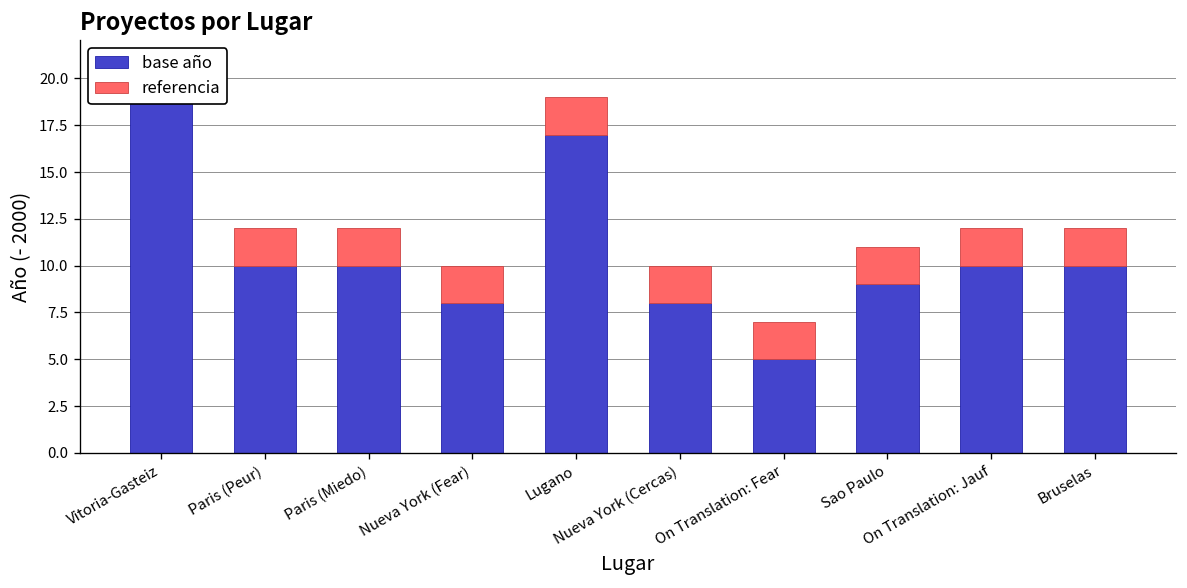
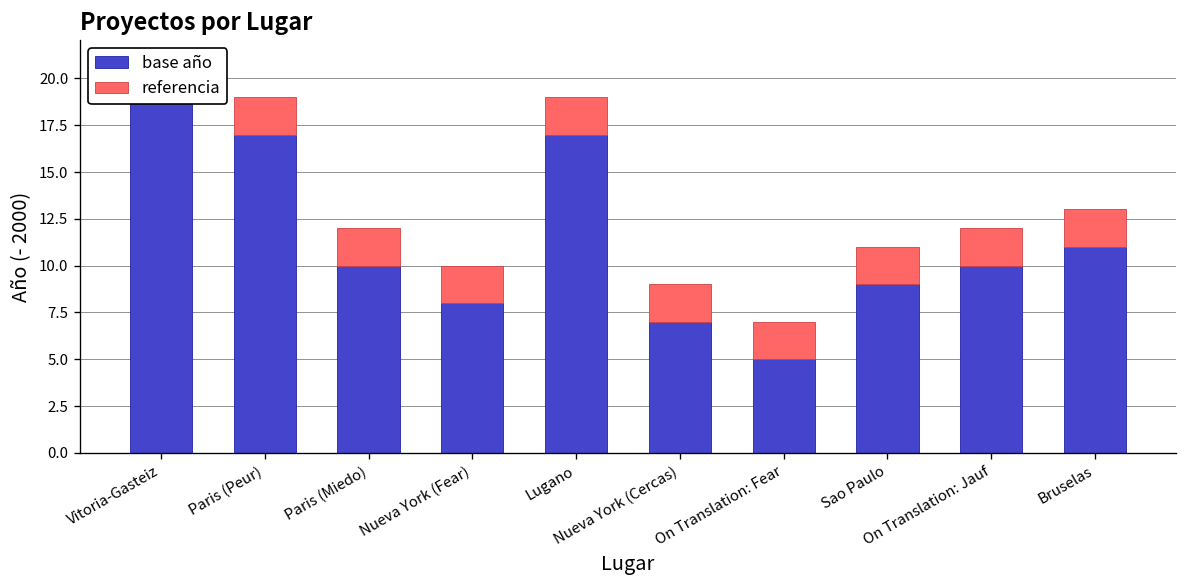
base año, Paris (Peur): 10.0 -> 17.0
base año, Nueva York (Cercas): 8.0 -> 7.0
base año, Bruselas: 10.0 -> 11.0
